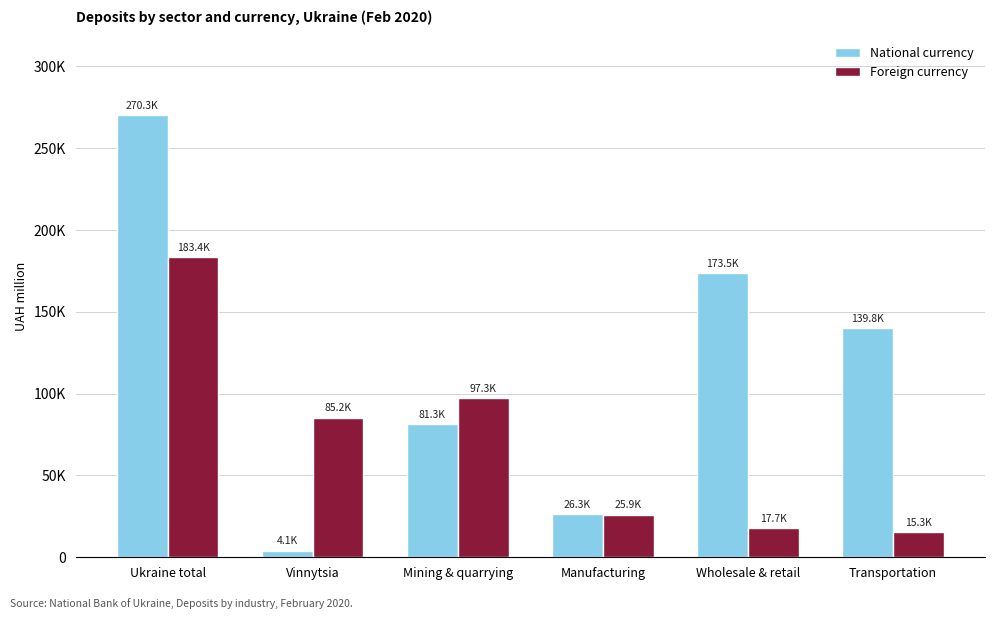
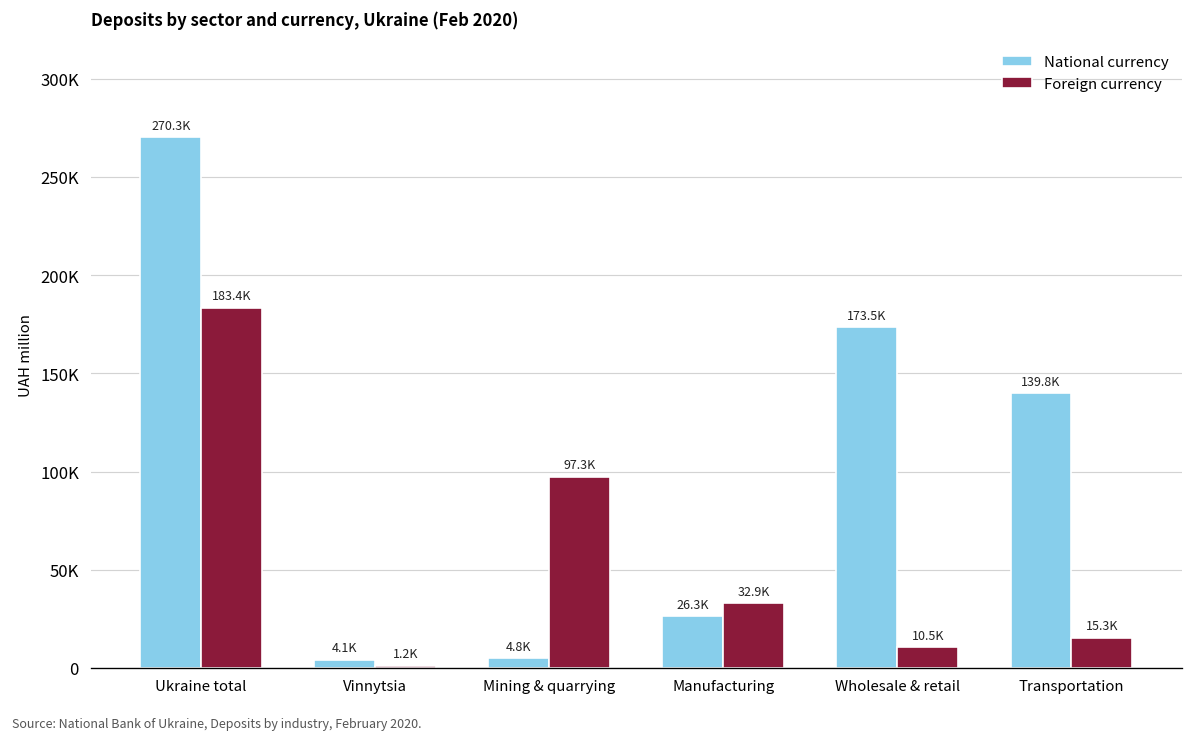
Foreign currency, Vinnytsia: 85.2K -> 1.2K
National currency, Mining & quarrying: 81.3K -> 4.8K
Foreign currency, Manufacturing: 25.9K -> 32.9K
Foreign currency, Wholesale & retail: 17.7K -> 10.5K
